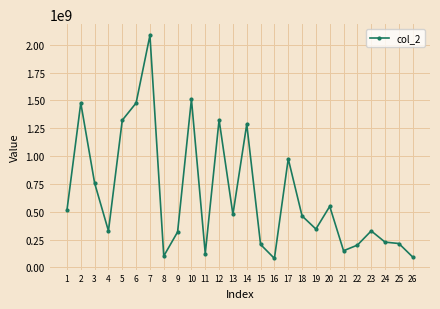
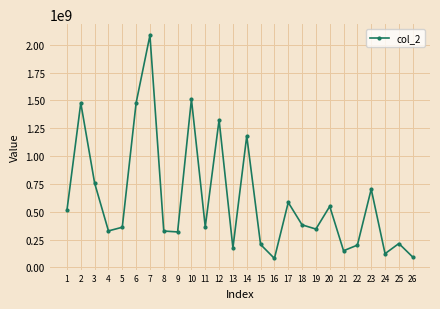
5: 1320000000 -> 360000000
8: 100000000 -> 330000000
11: 120000000 -> 360000000
13: 480000000 -> 180000000
14: 1290000000 -> 1180000000
17: 980000000 -> 580000000
18: 460000000 -> 380000000
23: 330000000 -> 700000000
24: 230000000 -> 120000000
